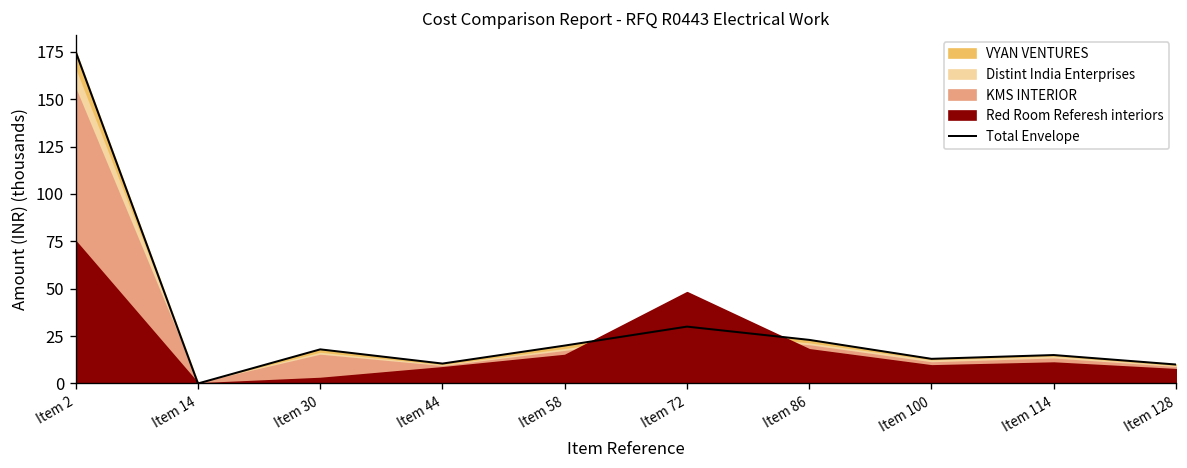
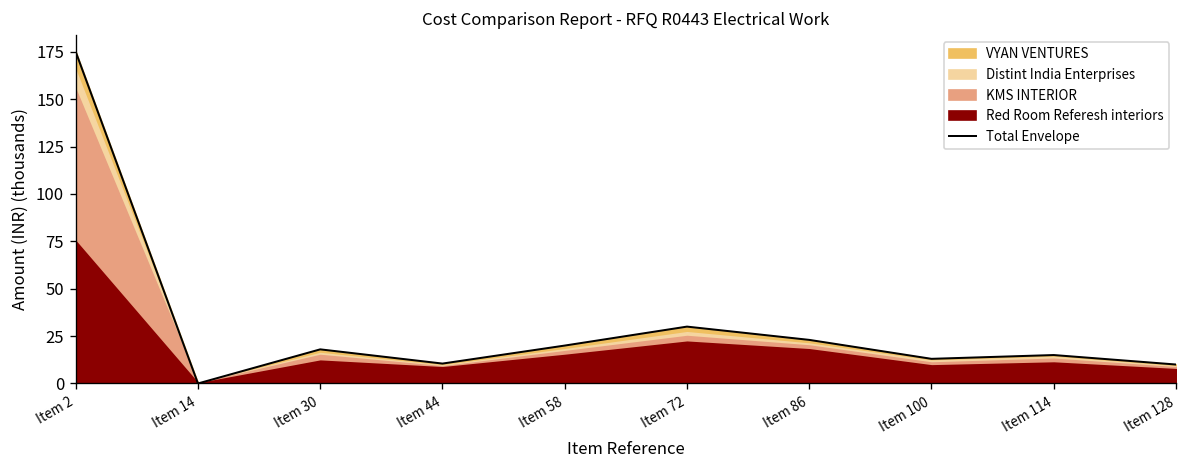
Red Room Referesh interiors, Item 30: 3 -> 12
Red Room Referesh interiors, Item 72: 48 -> 22
